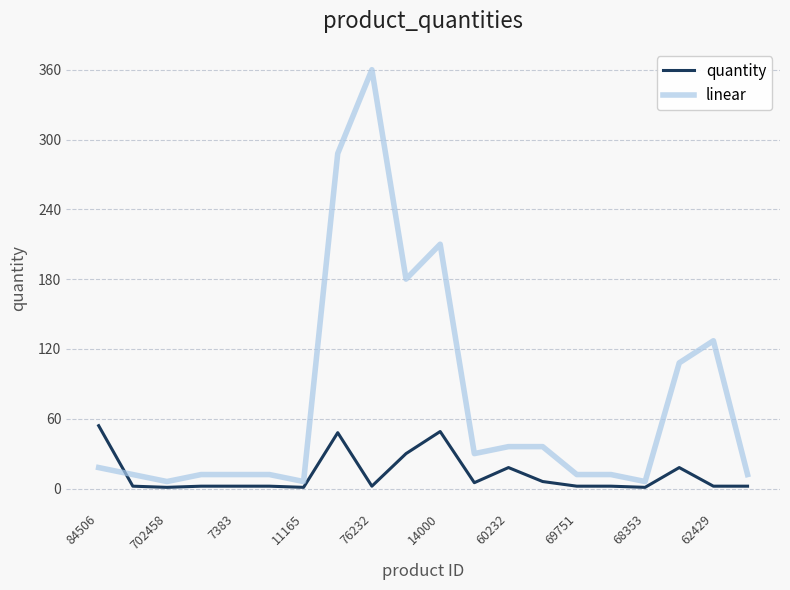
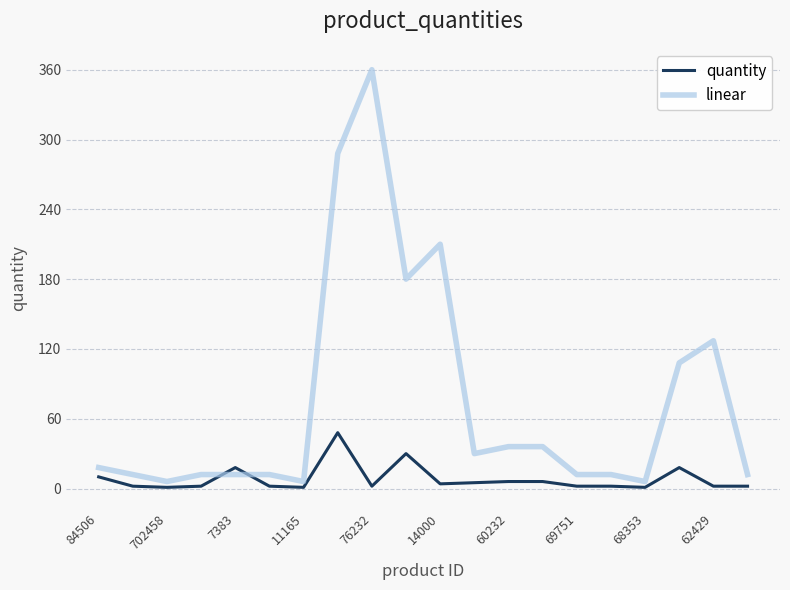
quantity, 84506: 54 -> 10
quantity, 7383: 2 -> 18
quantity, 14000: 49 -> 4
quantity, 60232: 18 -> 6
